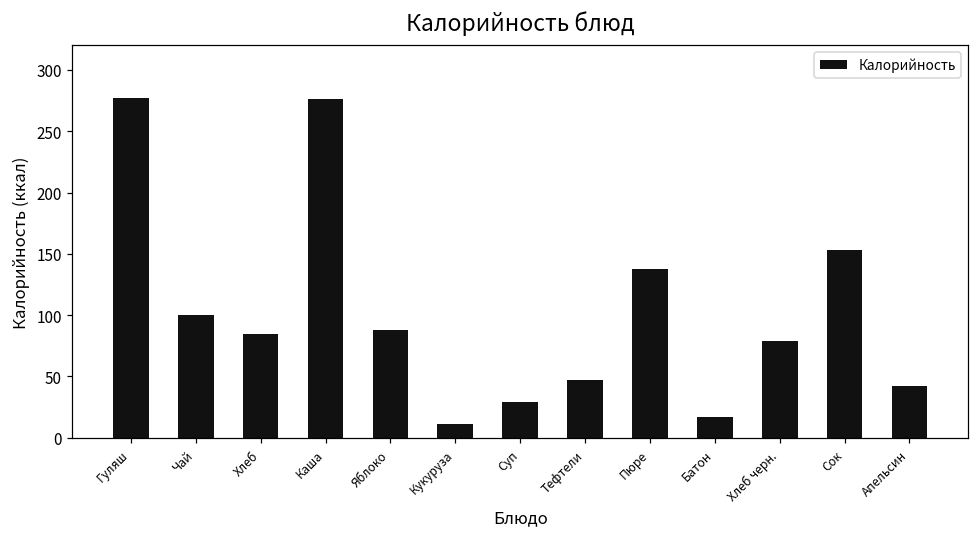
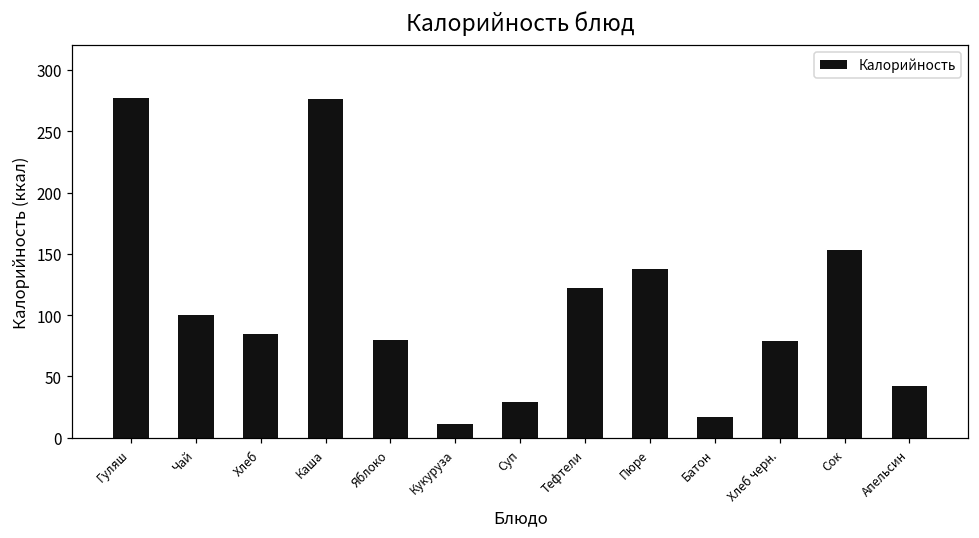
Яблоко: 88 -> 80
Тефтели: 47 -> 122
